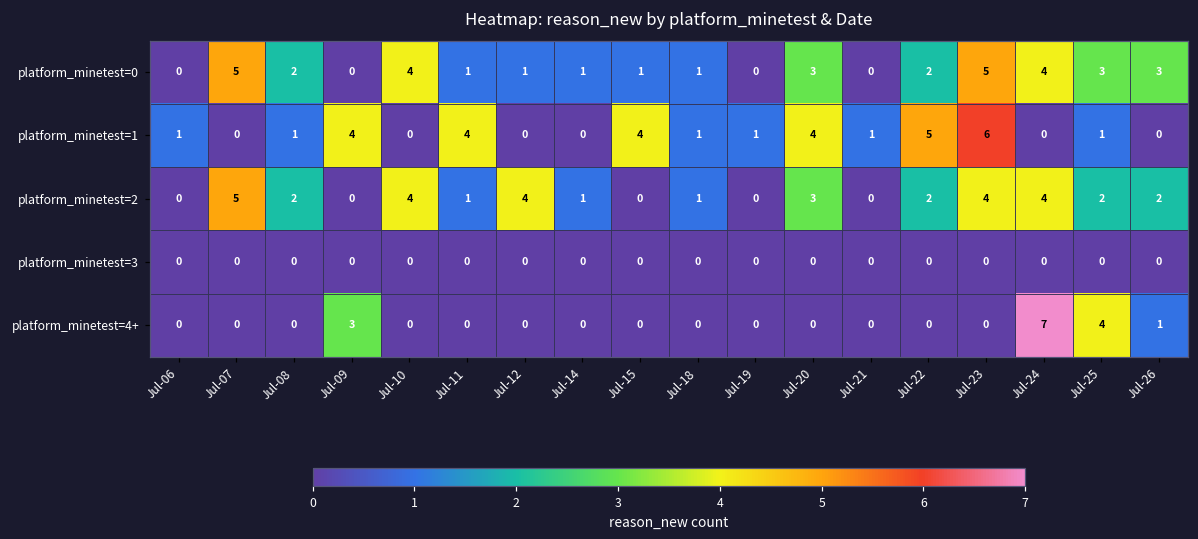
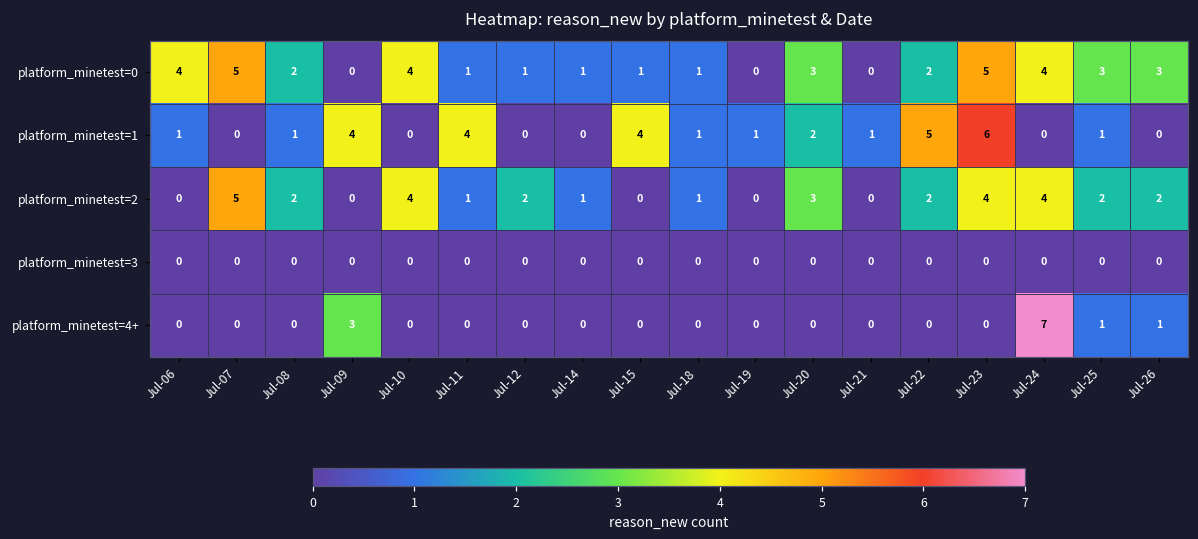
platform_minetest=0, Jul-06: 0 -> 4
platform_minetest=1, Jul-20: 4 -> 2
platform_minetest=2, Jul-12: 4 -> 2
platform_minetest=4+, Jul-25: 4 -> 1
